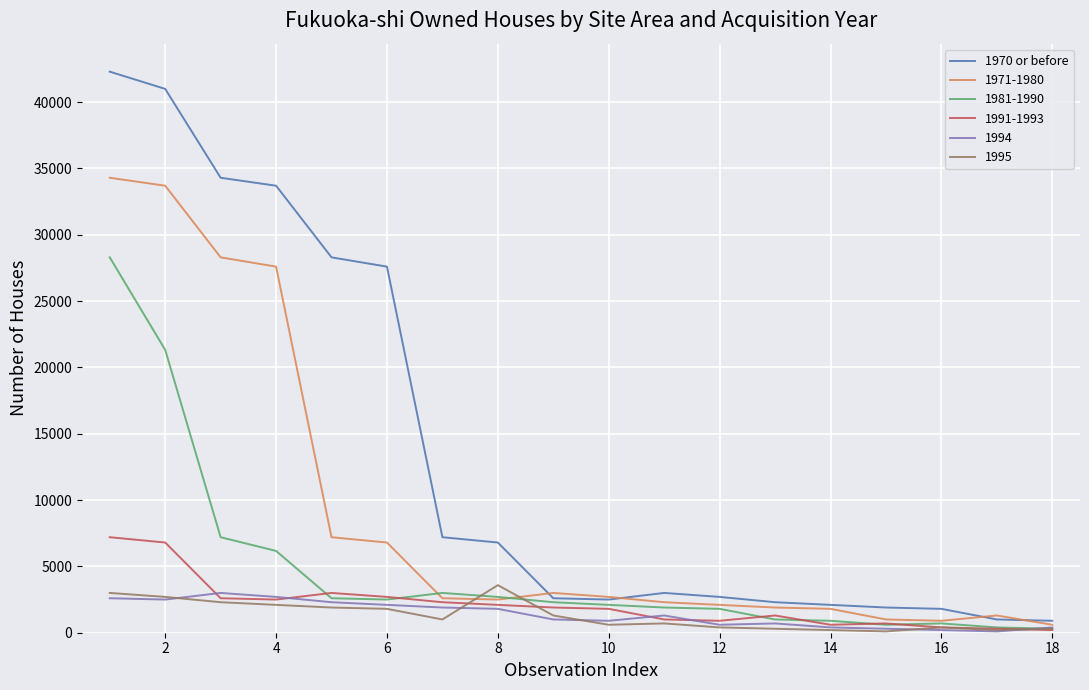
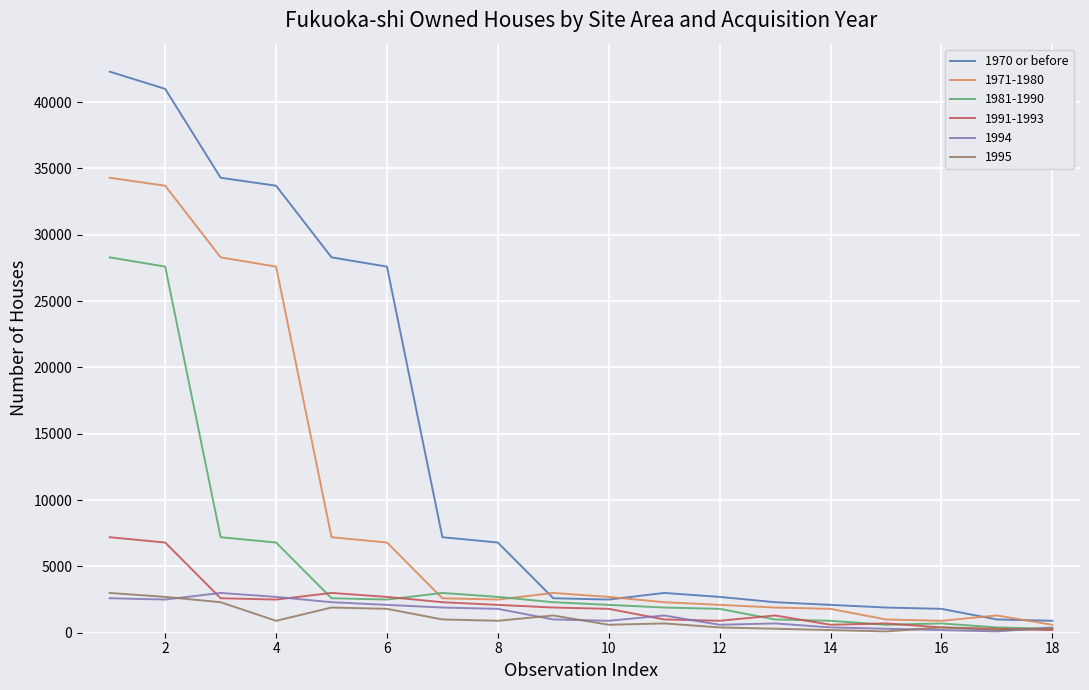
1981-1990, 2: 21300 -> 27600
1981-1990, 4: 6200 -> 6800
1995, 4: 2100 -> 900
1995, 8: 3600 -> 900
